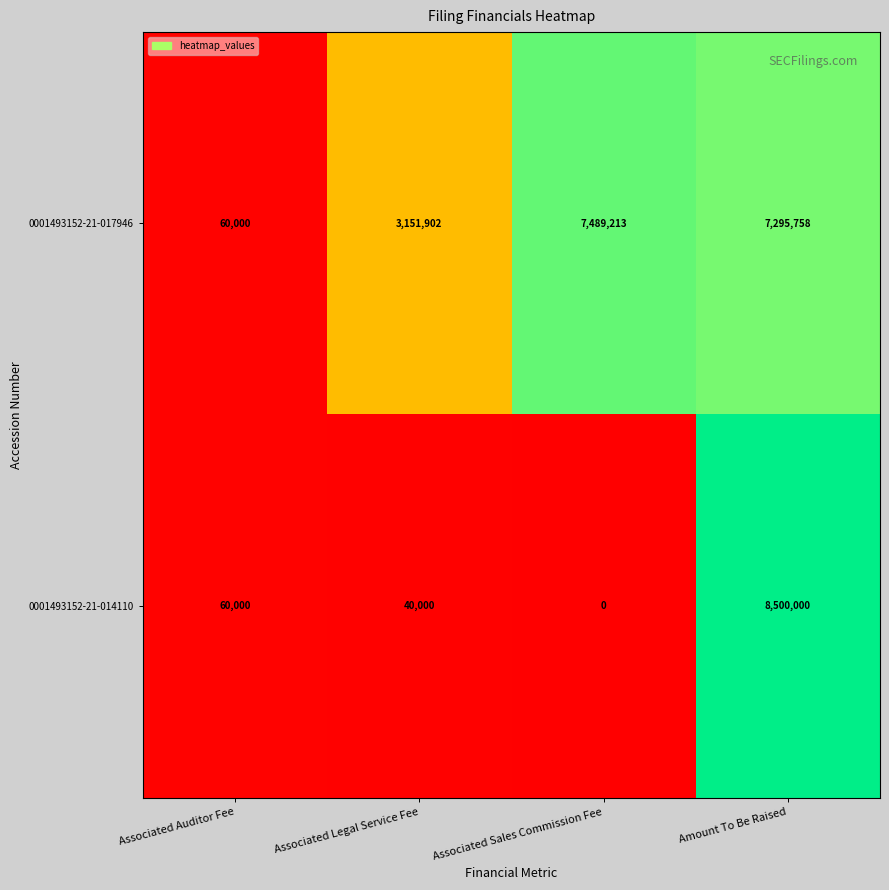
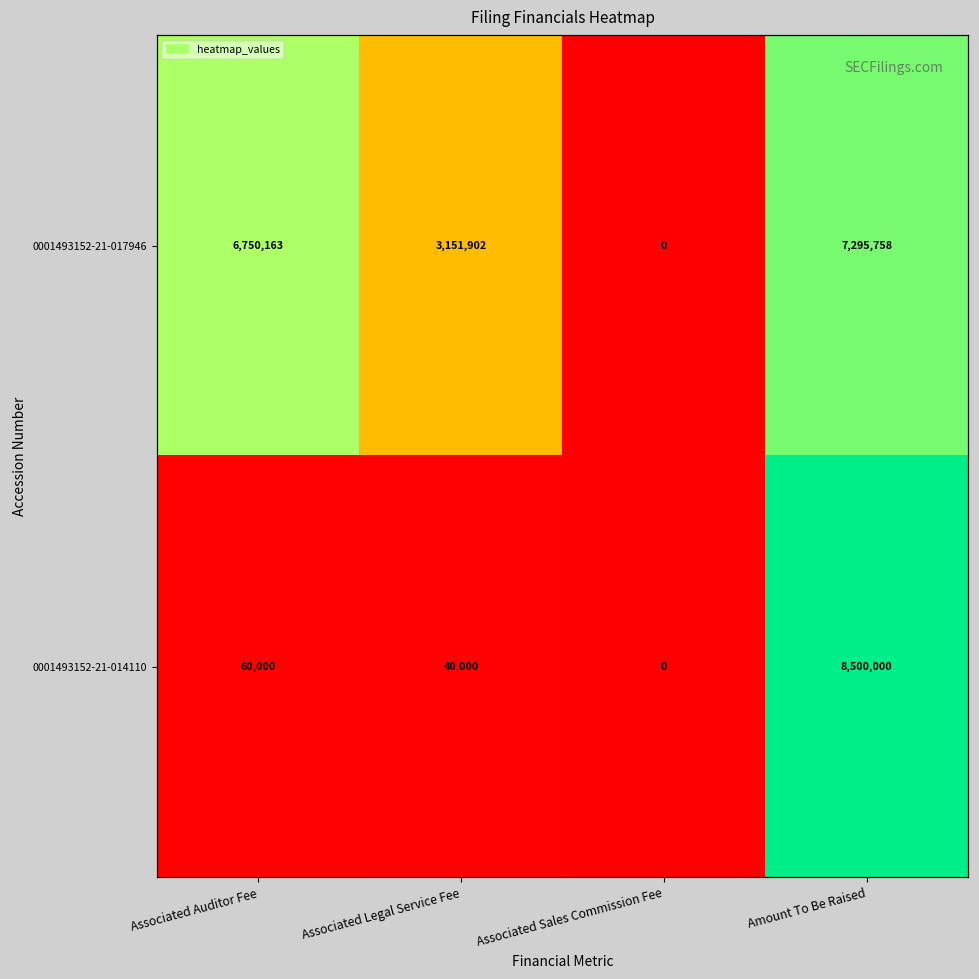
0001493152-21-017946, Associated Auditor Fee: 60,000 -> 6,750,163
0001493152-21-017946, Associated Sales Commission Fee: 7,489,213 -> 0
